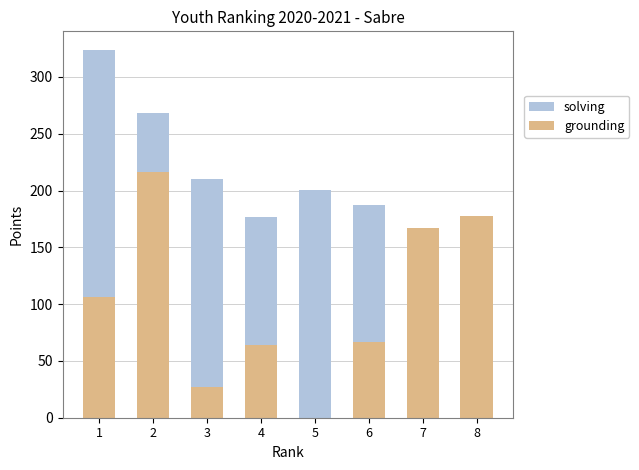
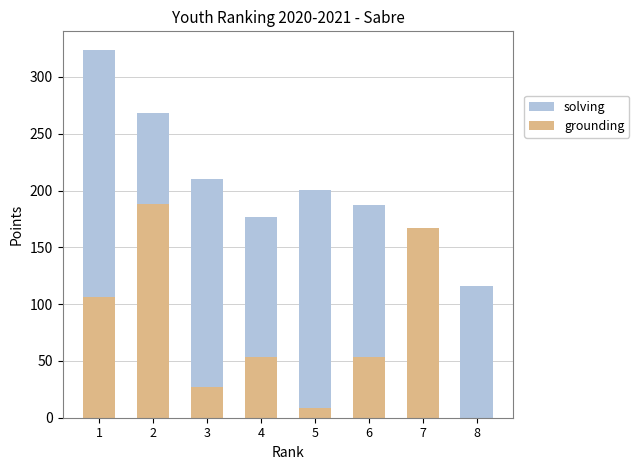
grounding, 2: 217 -> 188
grounding, 4: 64 -> 53
grounding, 5: 0 -> 9
grounding, 6: 67 -> 53
grounding, 8: 178 -> 0
